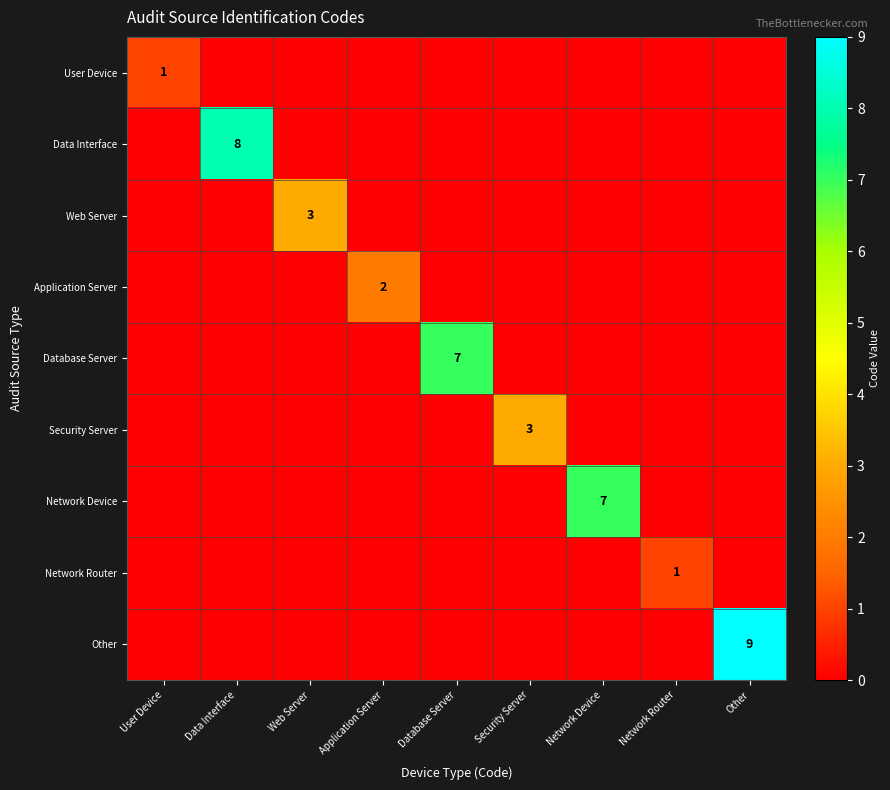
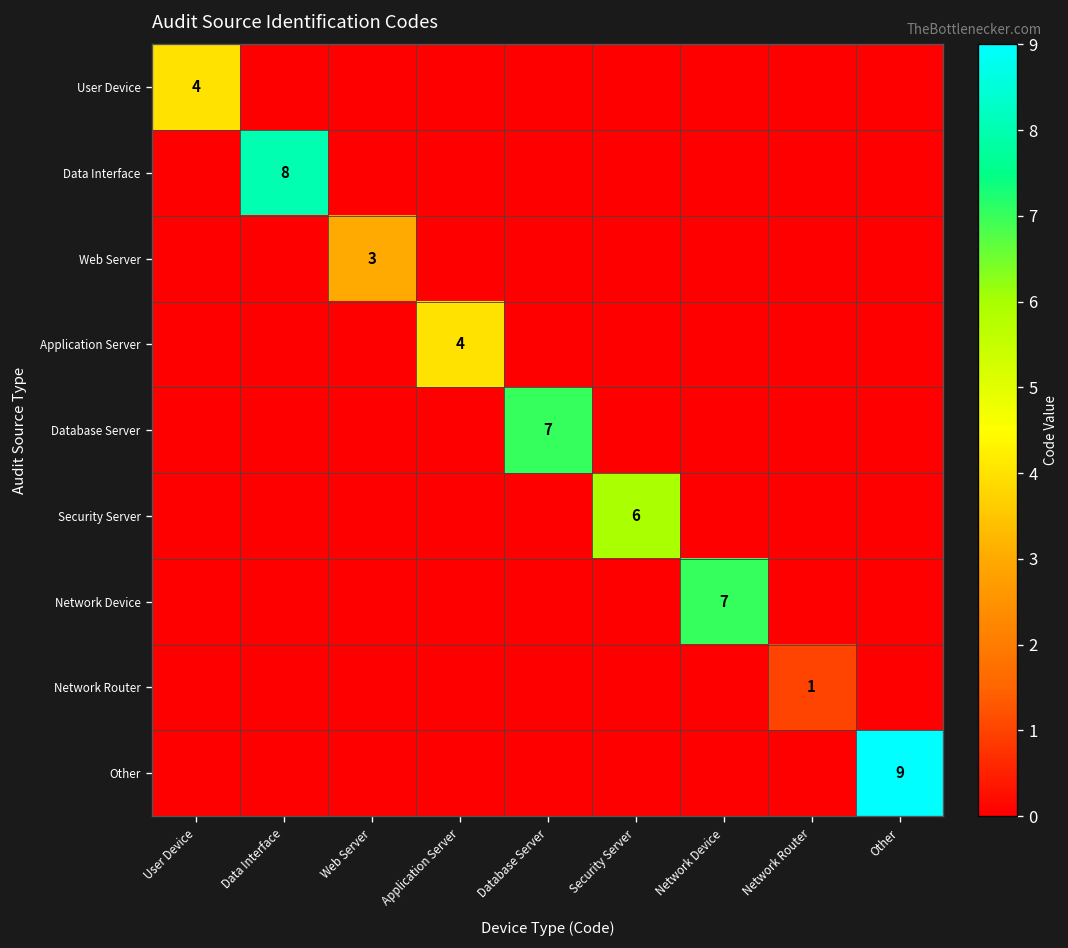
User Device, User Device: 1 -> 4
Application Server, Application Server: 2 -> 4
Security Server, Security Server: 3 -> 6
